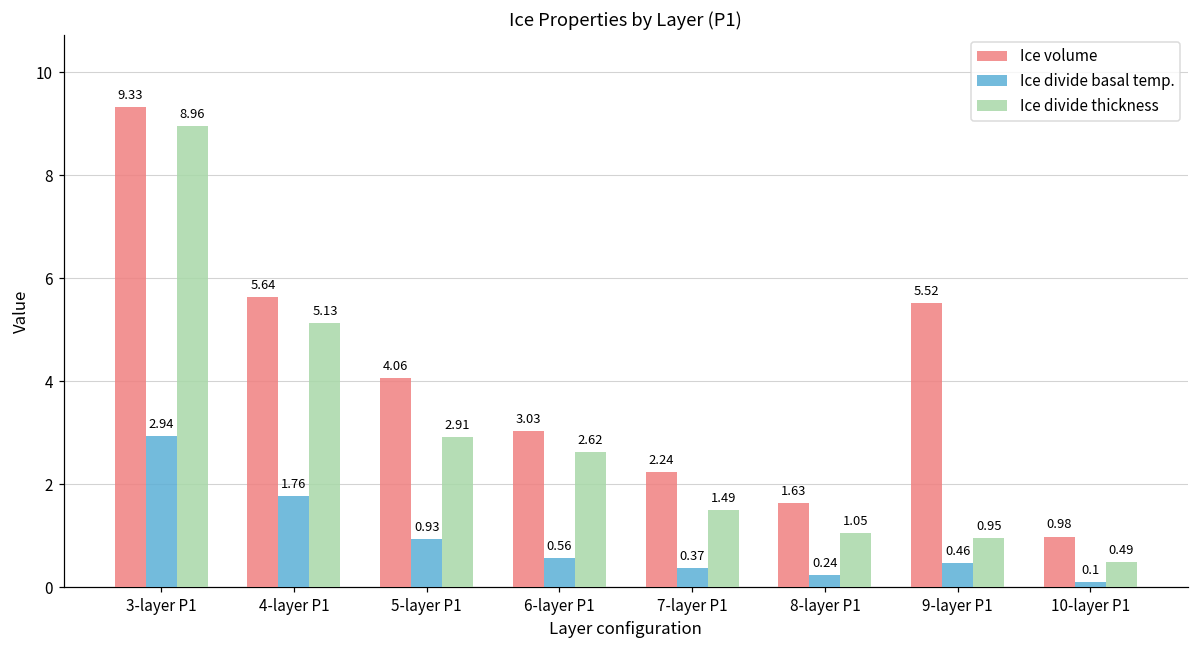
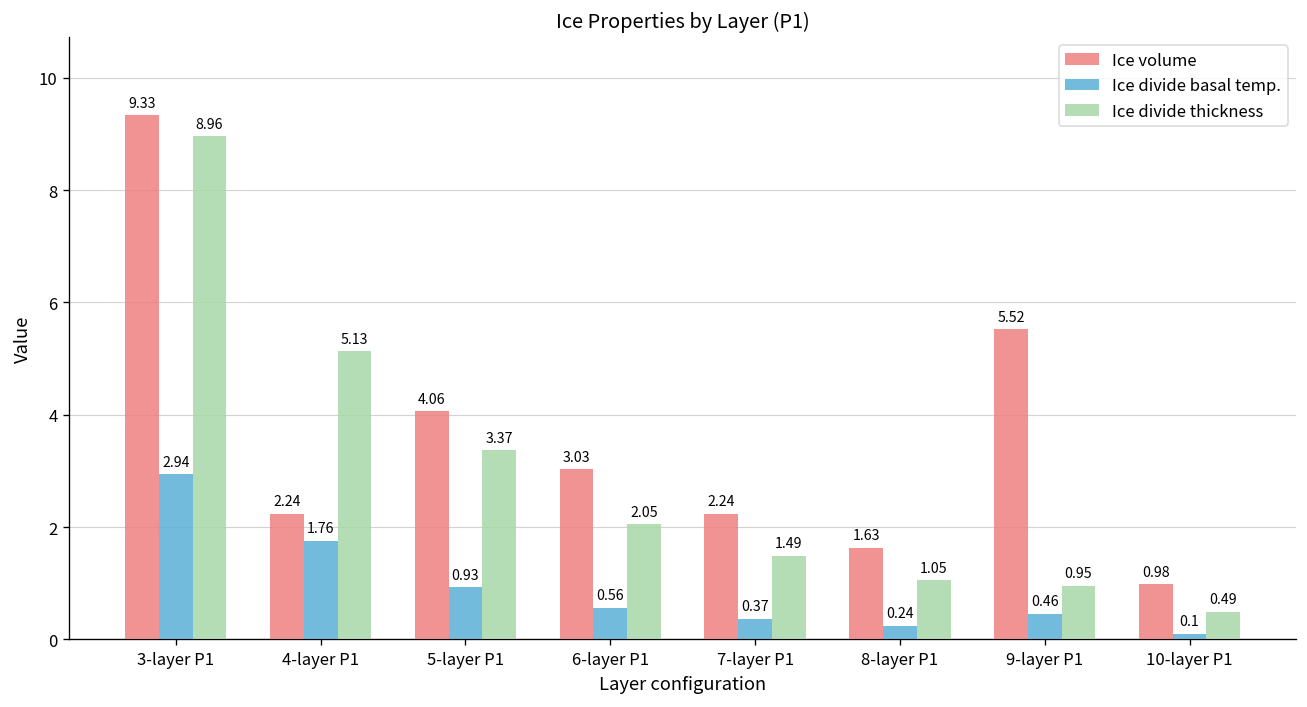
Ice volume, 4-layer P1: 5.64 -> 2.24
Ice divide thickness, 5-layer P1: 2.91 -> 3.37
Ice divide thickness, 6-layer P1: 2.62 -> 2.05
